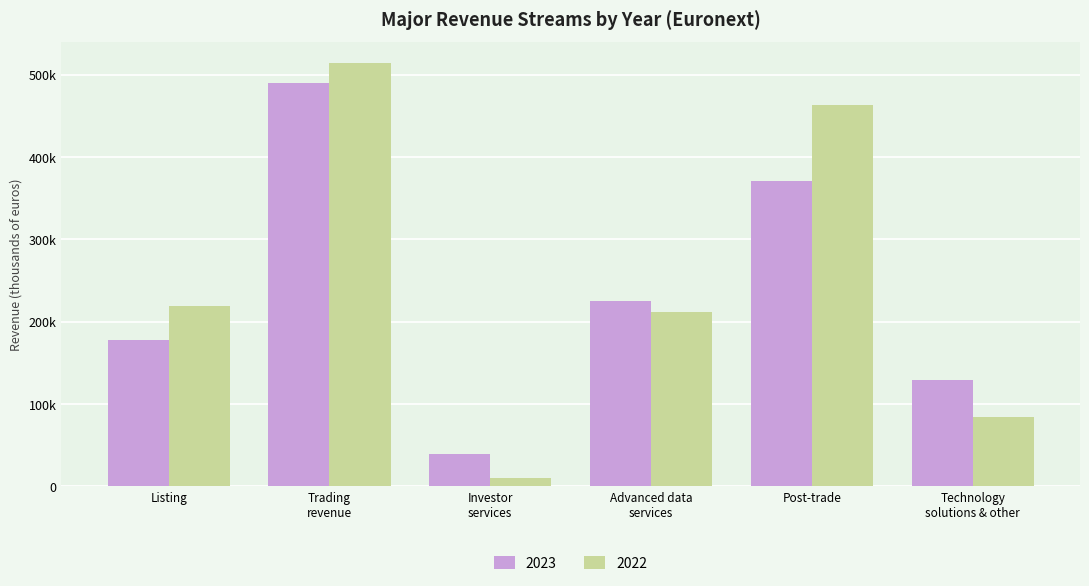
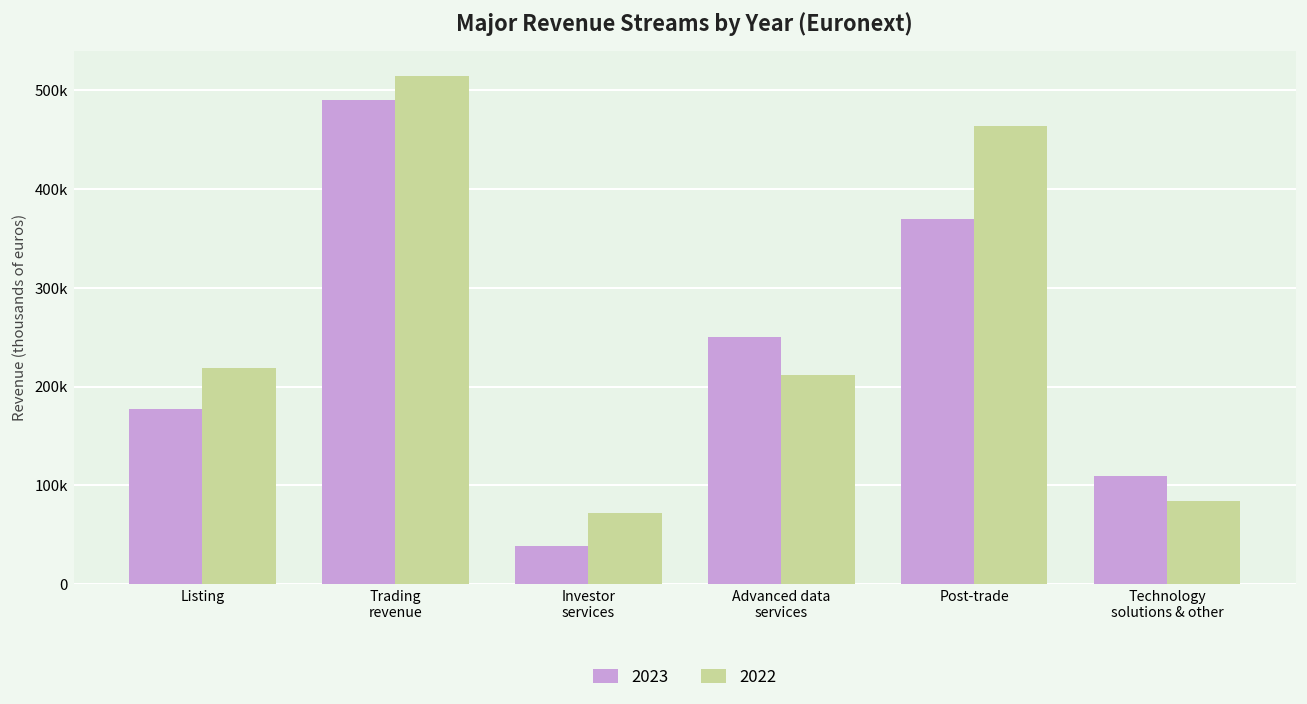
2022, Investor services: 10000 -> 70000
2023, Advanced data services: 220000 -> 250000
2023, Technology solutions & other: 130000 -> 110000
